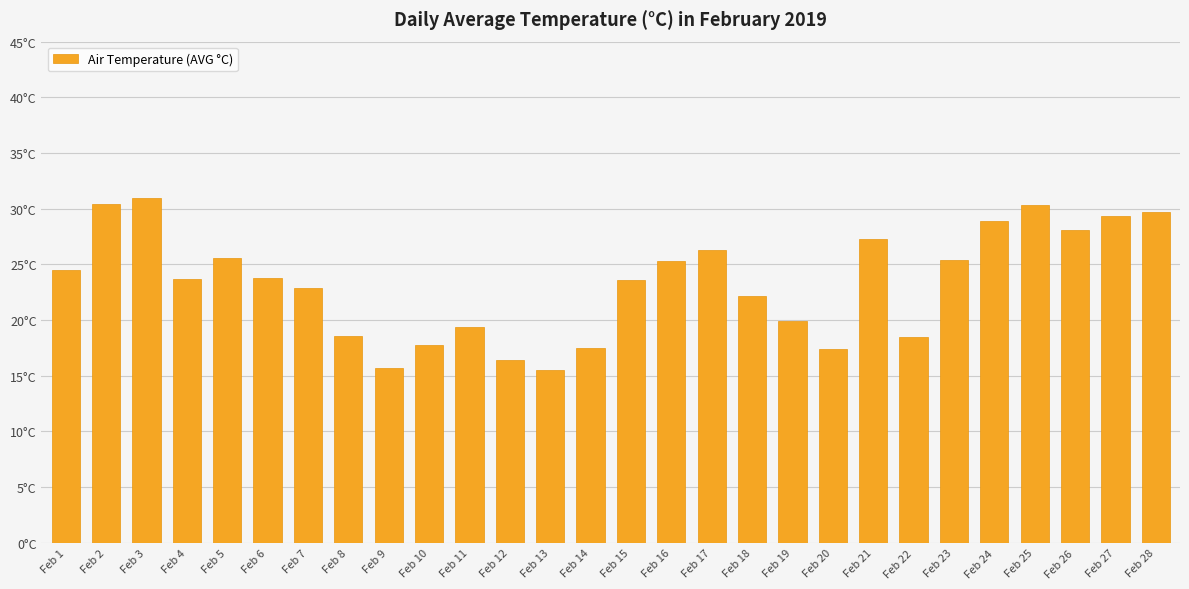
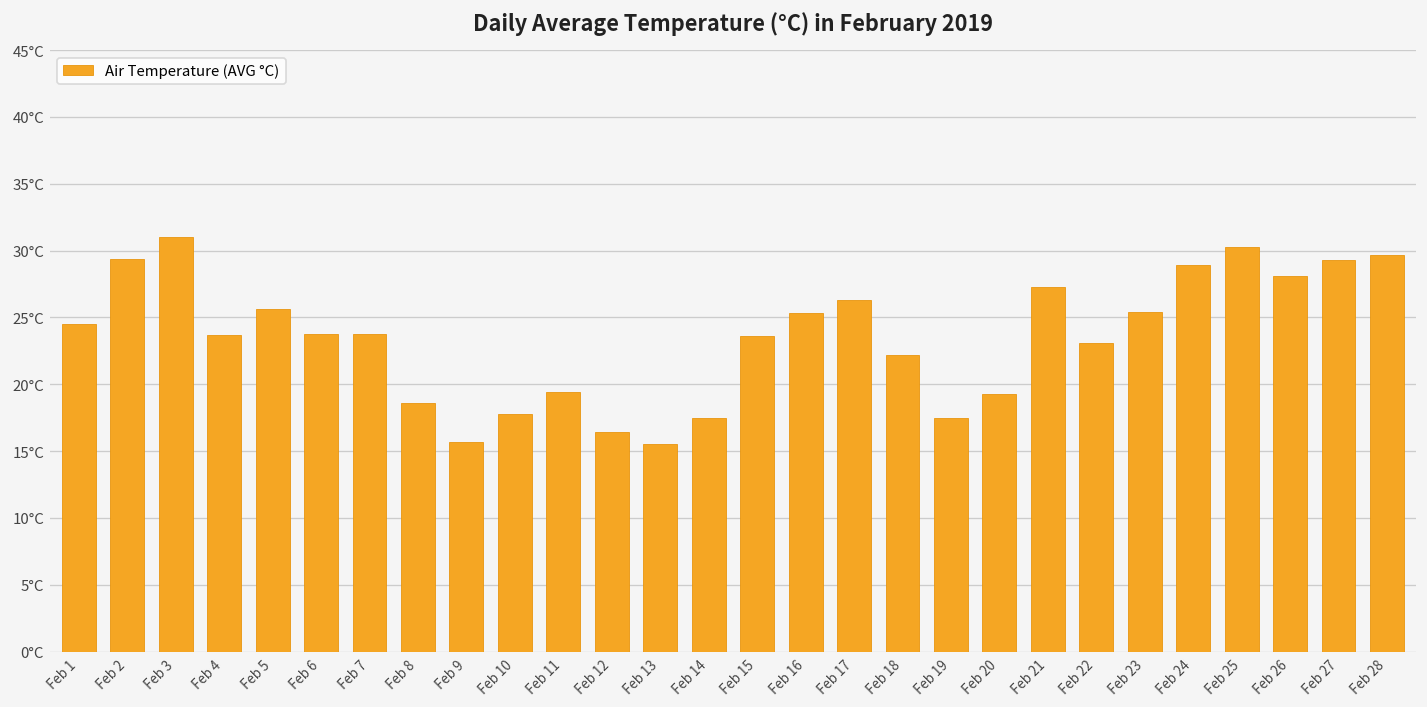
Feb 2: 30.4°C -> 29.4°C
Feb 7: 22.9°C -> 23.8°C
Feb 19: 19.9°C -> 17.5°C
Feb 20: 17.4°C -> 19.3°C
Feb 22: 18.5°C -> 23.1°C
